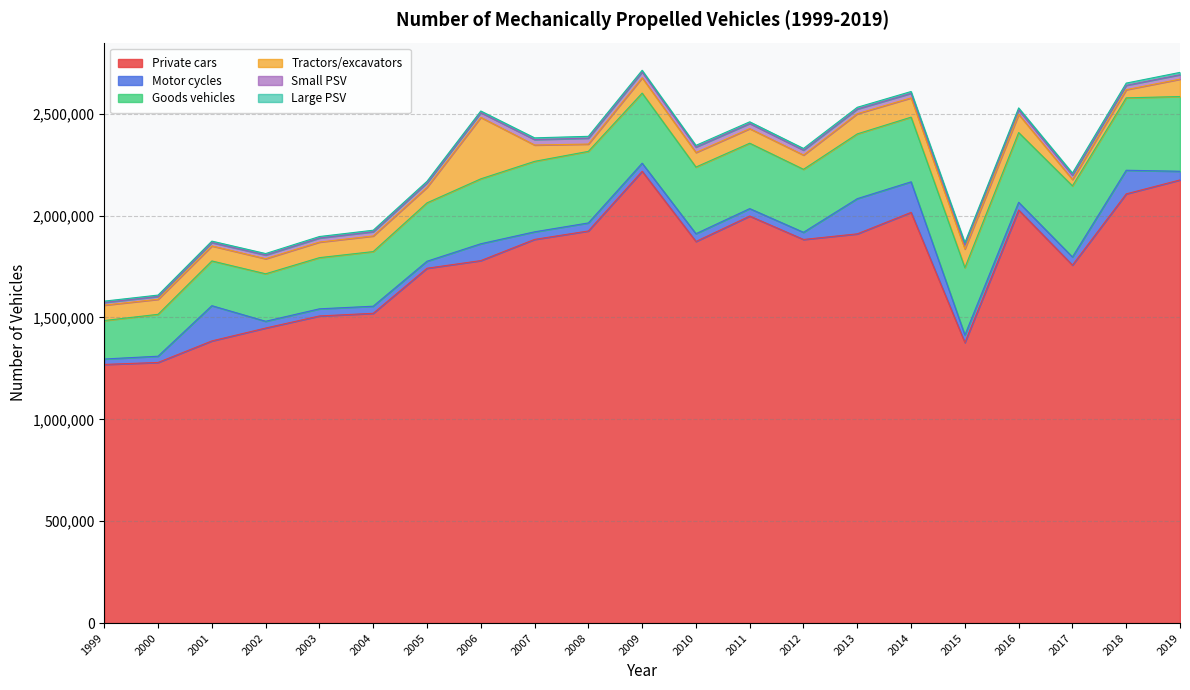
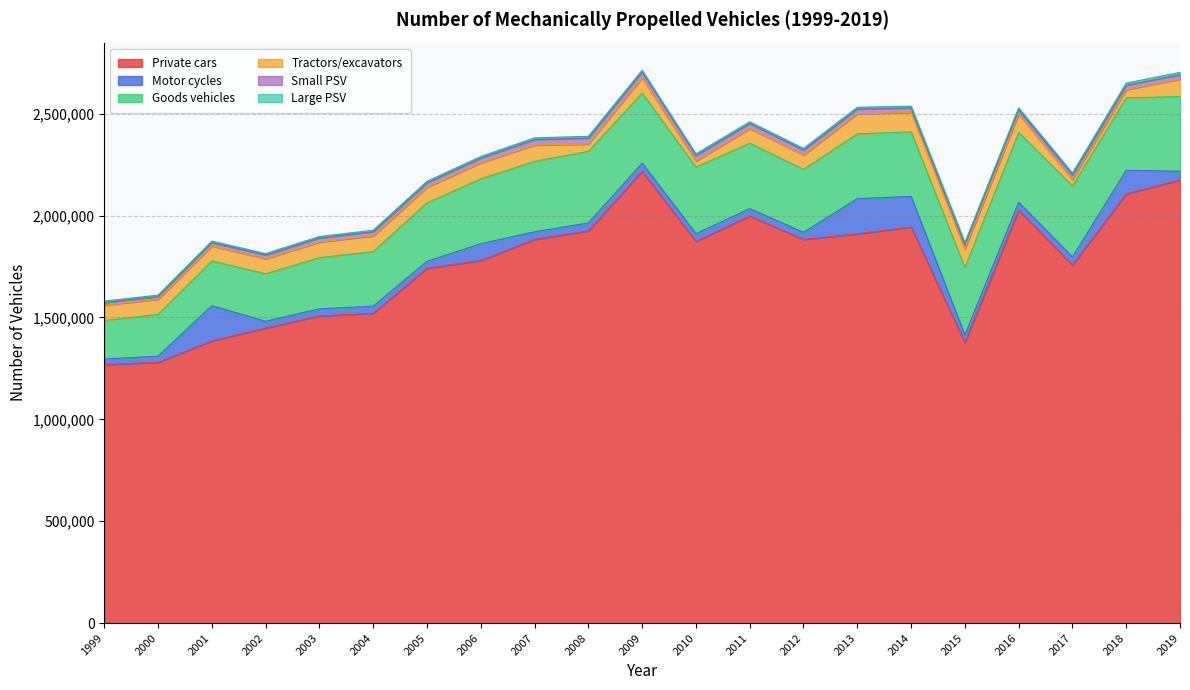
Tractors/excavators, 2006: 300,000 -> 80,000
Tractors/excavators, 2010: 70,000 -> 30,000
Private cars, 2014: 2,020,000 -> 1,940,000
